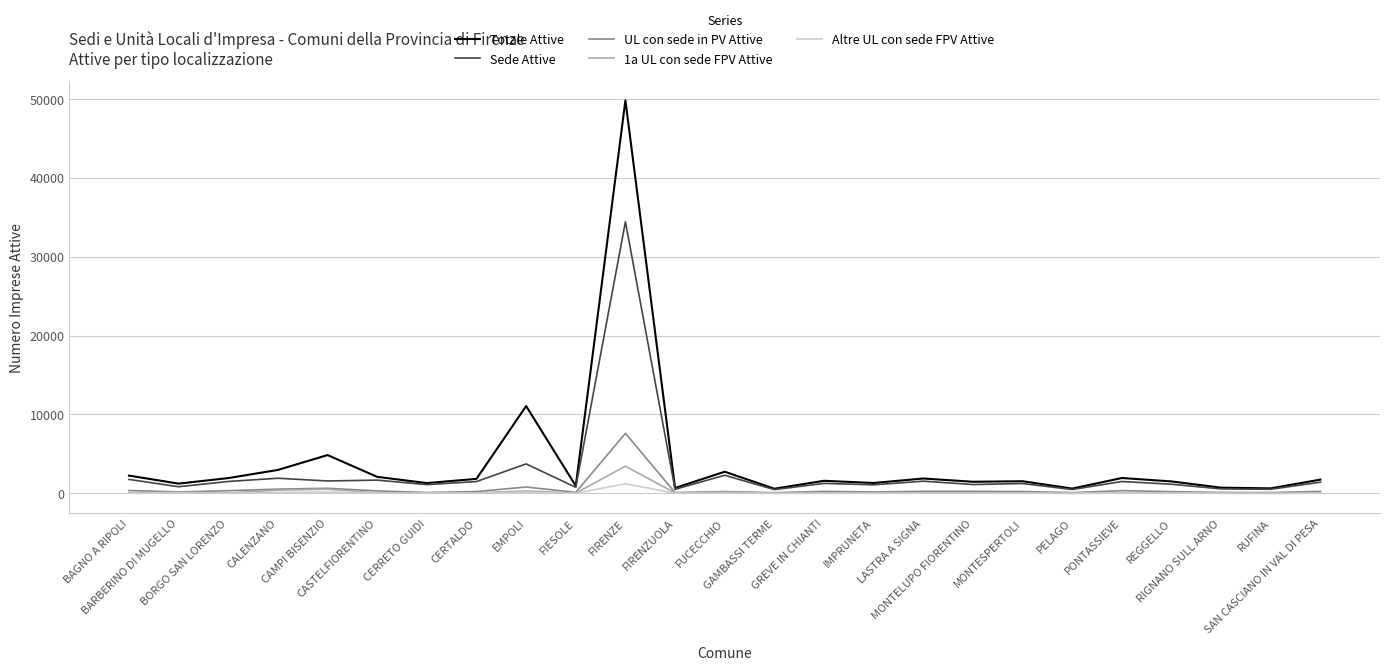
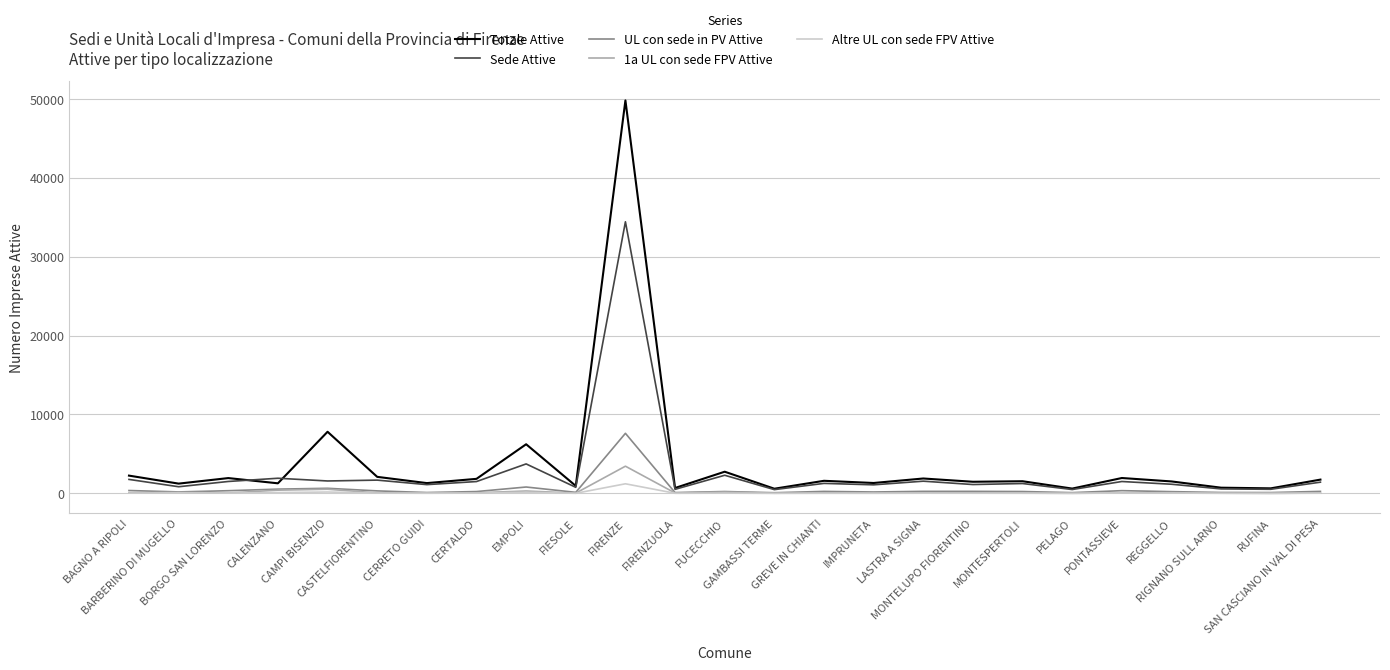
Totale Attive, CALENZANO: 3000 -> 1000
Totale Attive, CAMPI BISENZIO: 5000 -> 8000
Totale Attive, EMPOLI: 11000 -> 6000
